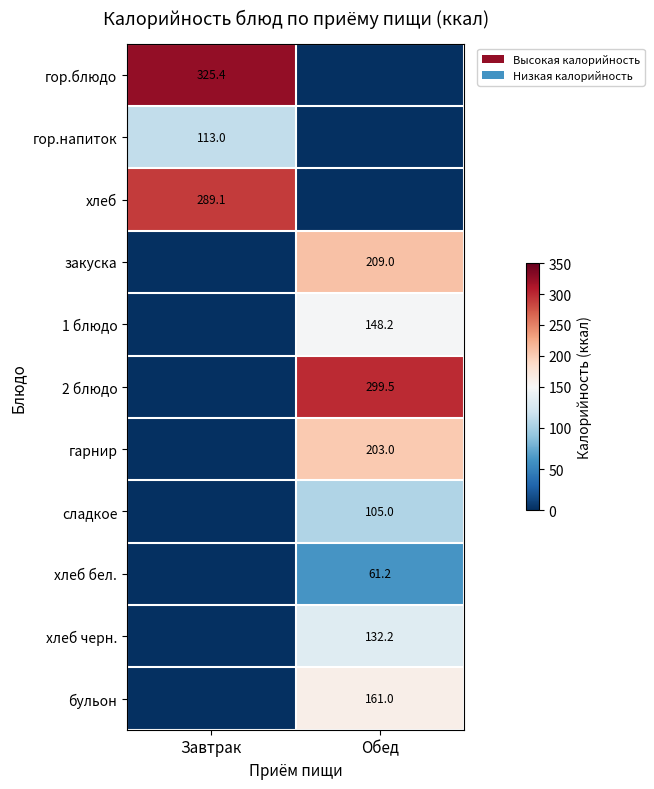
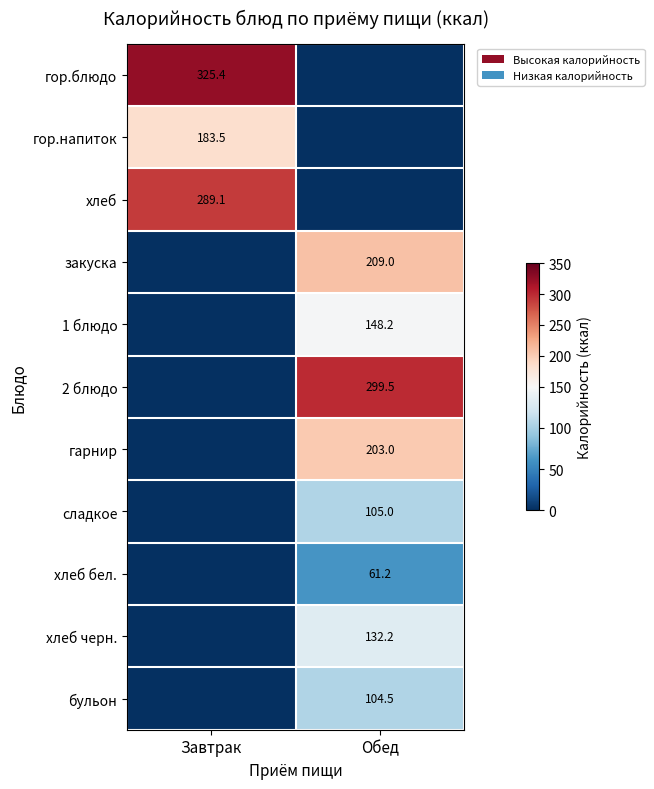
гор.напиток, Завтрак: 113.0 -> 183.5
бульон, Обед: 161.0 -> 104.5
